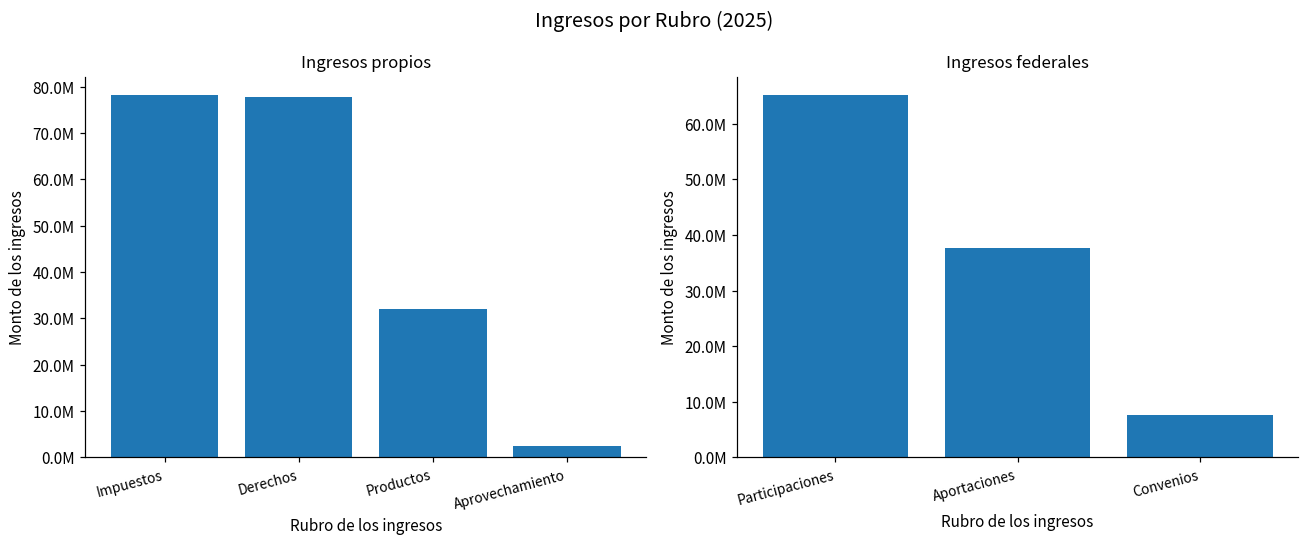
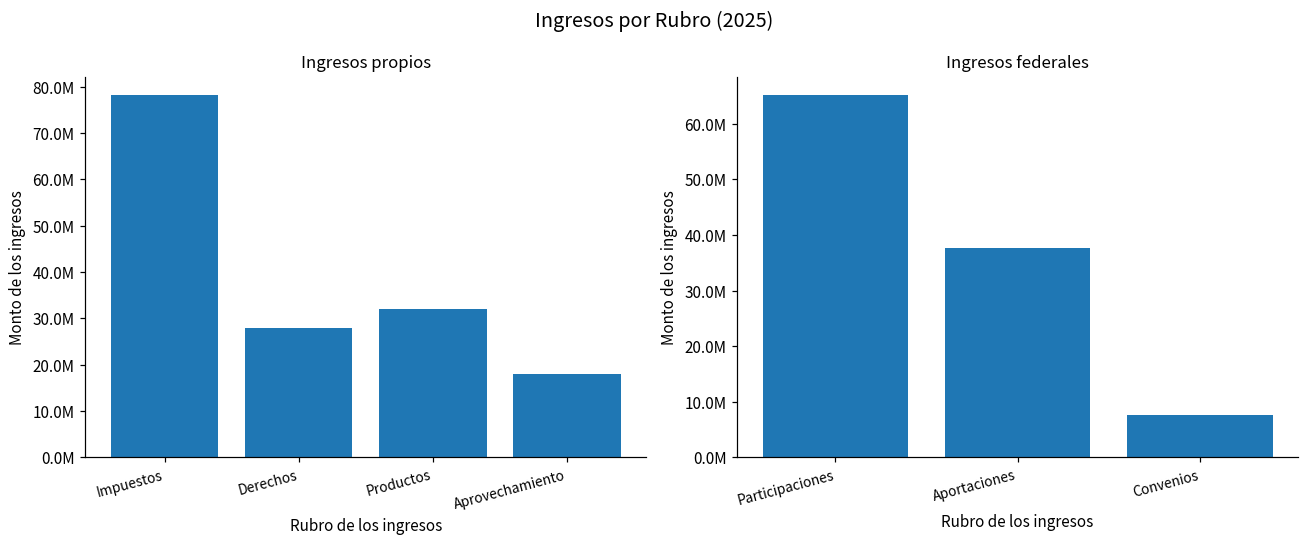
Ingresos propios, Derechos: 78000000 -> 28000000
Ingresos propios, Aprovechamiento: 2000000 -> 18000000
